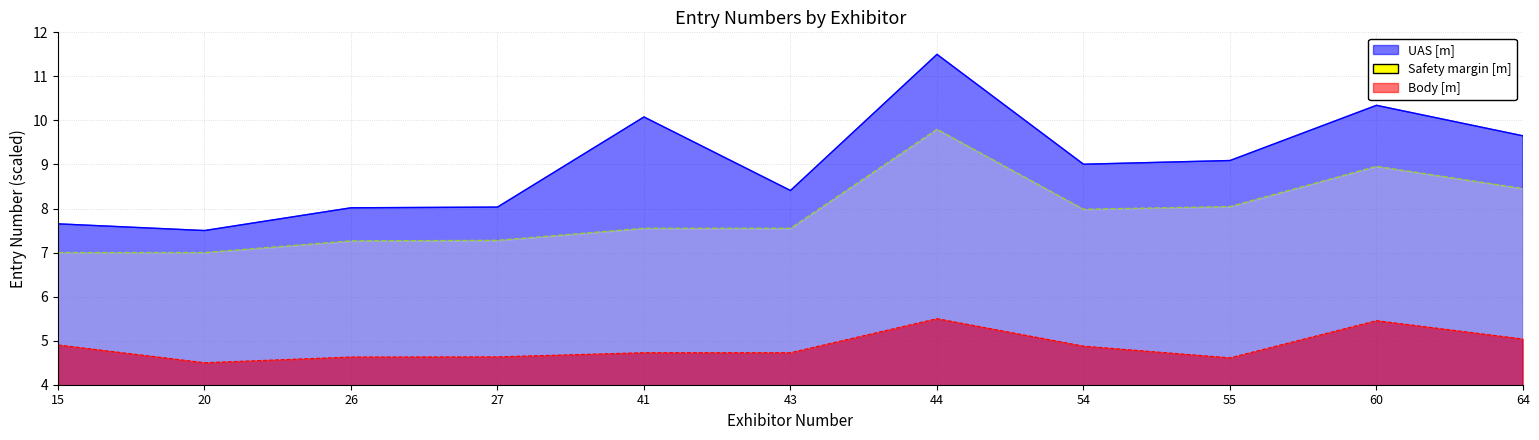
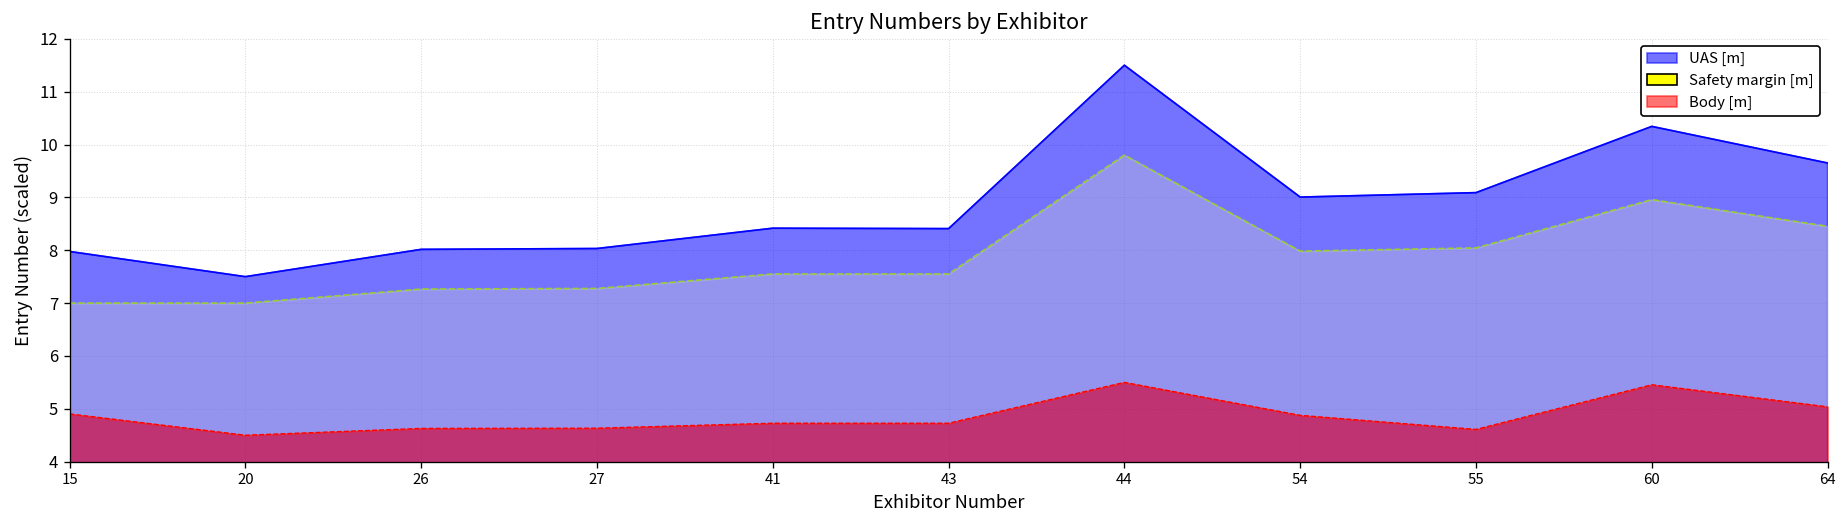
UAS [m], 15: 7.7 -> 8.0
UAS [m], 41: 10.1 -> 8.4
